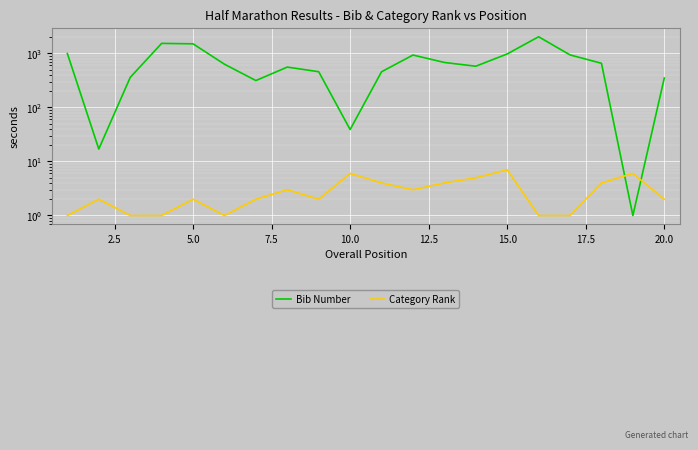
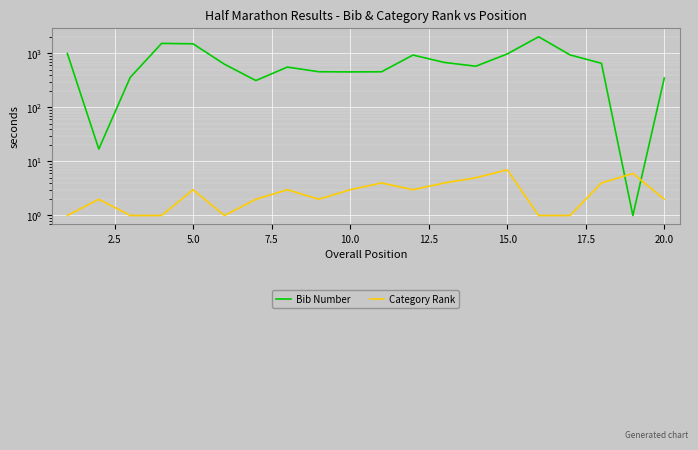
Category Rank, 5.0: 2 -> 3
Bib Number, 10.0: 40 -> 500
Category Rank, 10.0: 6 -> 3
